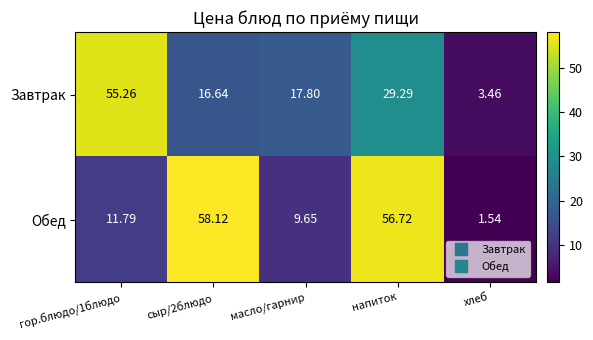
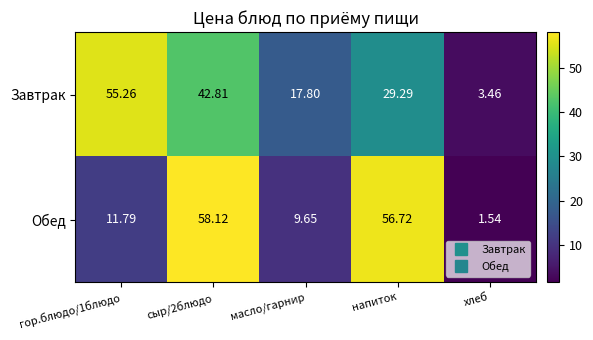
Завтрак, сыр/2блюдо: 16.64 -> 42.81
